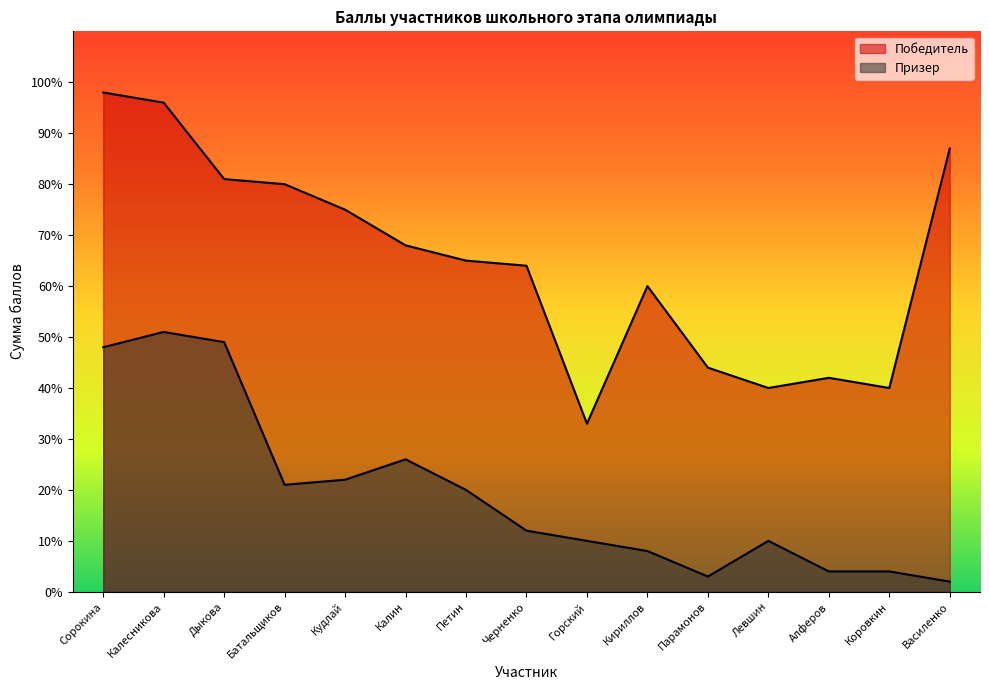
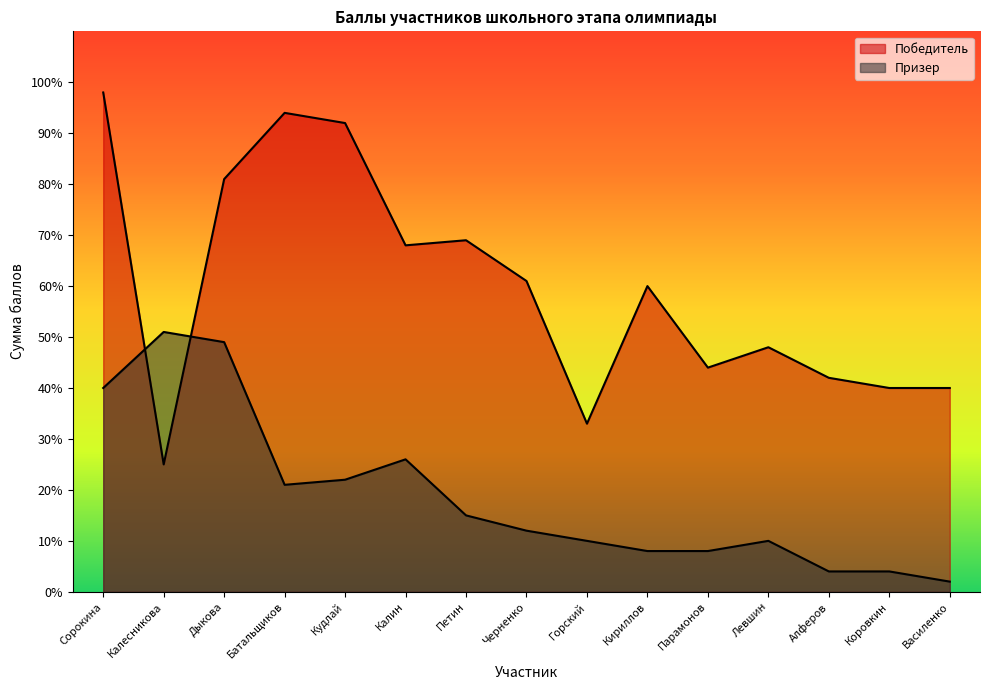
Призер, Сорокина: 48% -> 40%
Победитель, Калесникова: 96% -> 25%
Победитель, Батальщиков: 80% -> 94%
Победитель, Кудлай: 75% -> 92%
Победитель, Петин: 65% -> 69%
Призер, Петин: 20% -> 15%
Победитель, Черненко: 64% -> 61%
Призер, Парамонов: 3% -> 8%
Победитель, Левшин: 40% -> 48%
Победитель, Василенко: 87% -> 40%
